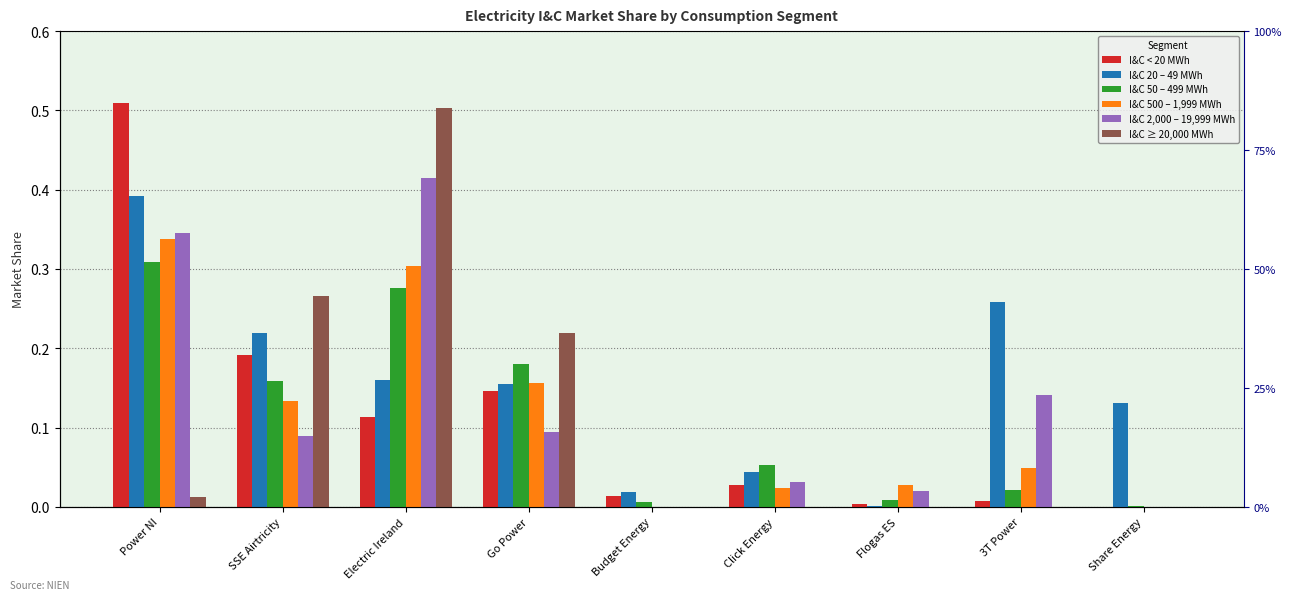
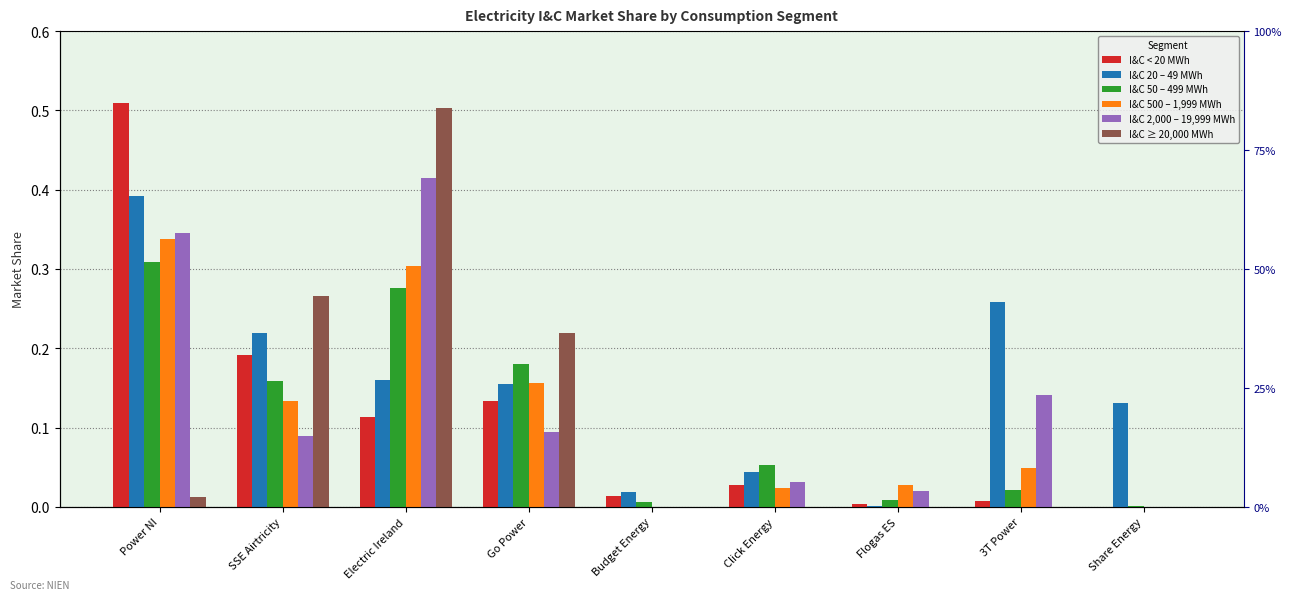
I&C < 20 MWh, Go Power: 0.15 -> 0.13
